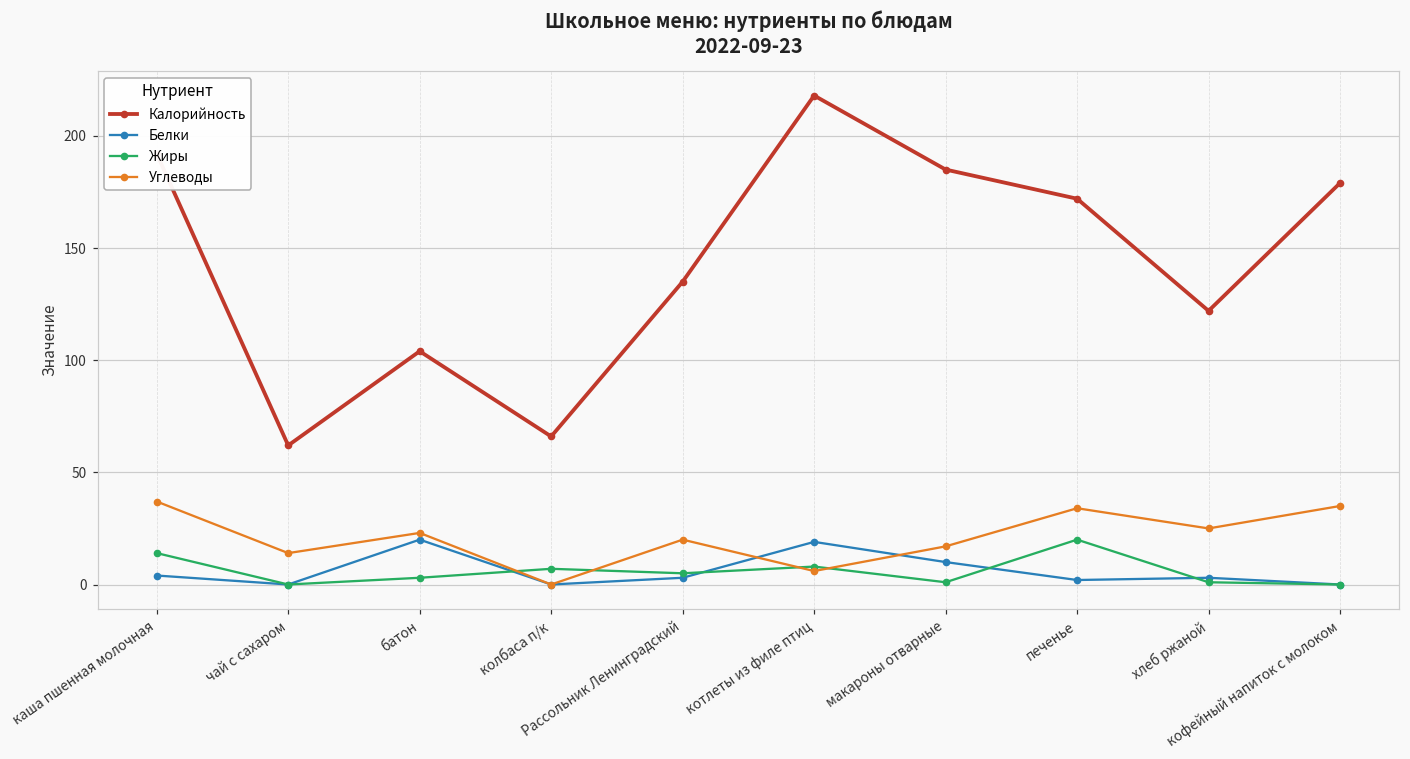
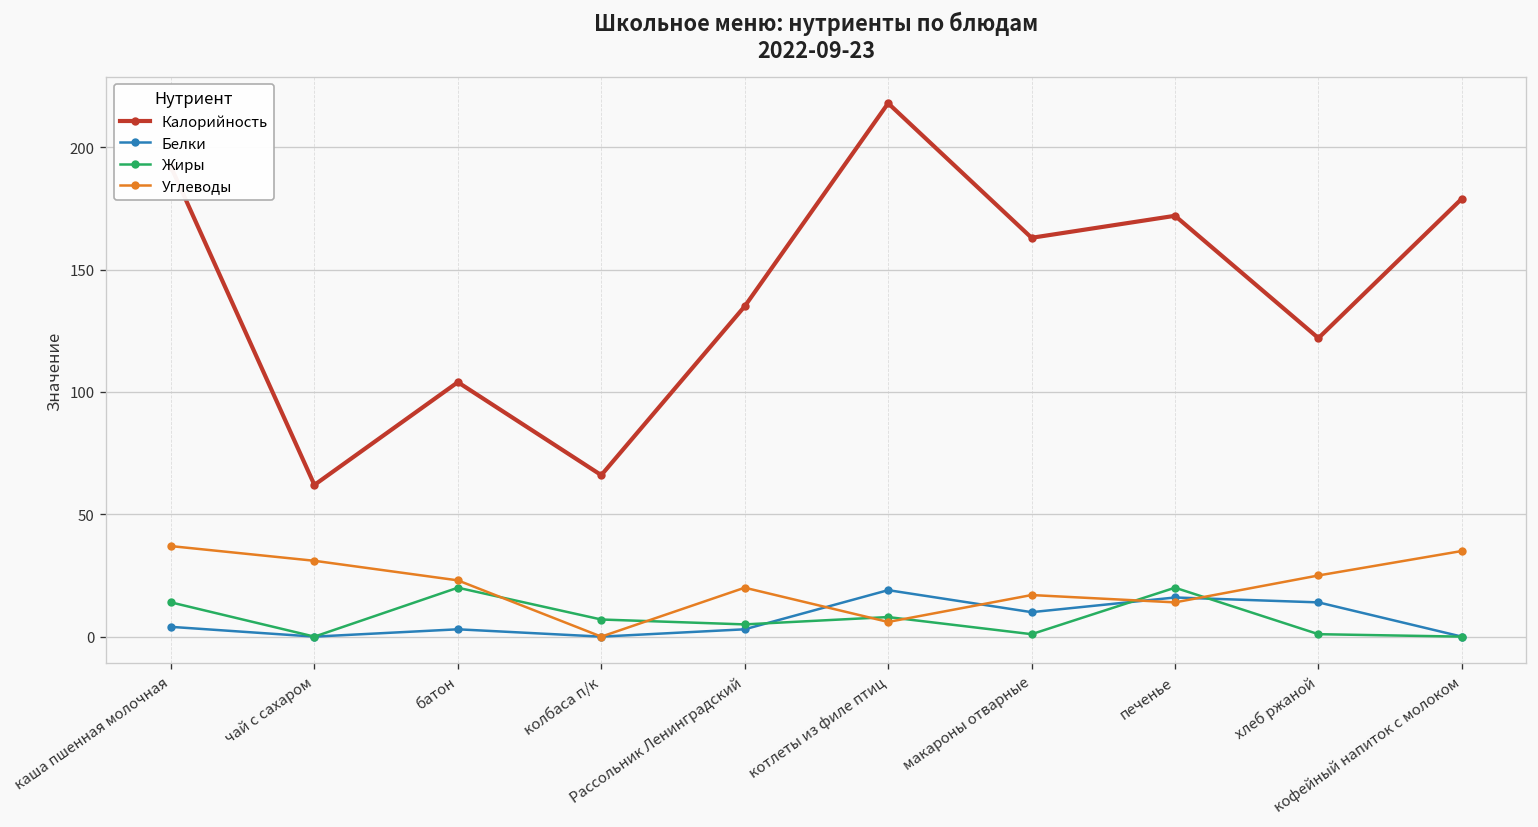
Углеводы, чай с сахаром: 14 -> 31
Белки, батон: 20 -> 3
Жиры, батон: 3 -> 20
Калорийность, макароны отварные: 185 -> 163
Белки, печенье: 2 -> 16
Углеводы, печенье: 34 -> 14
Белки, хлеб ржаной: 3 -> 14
